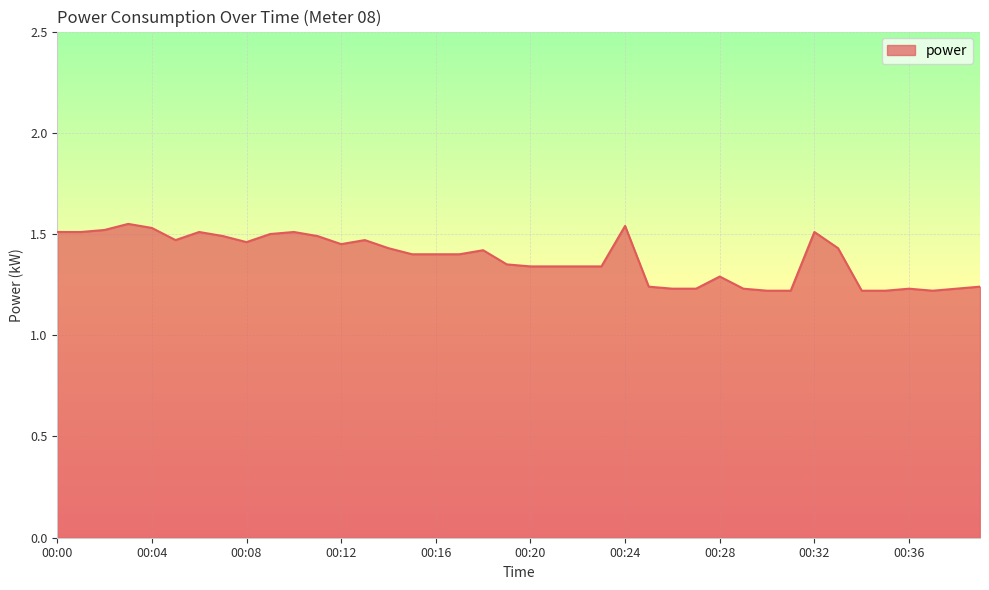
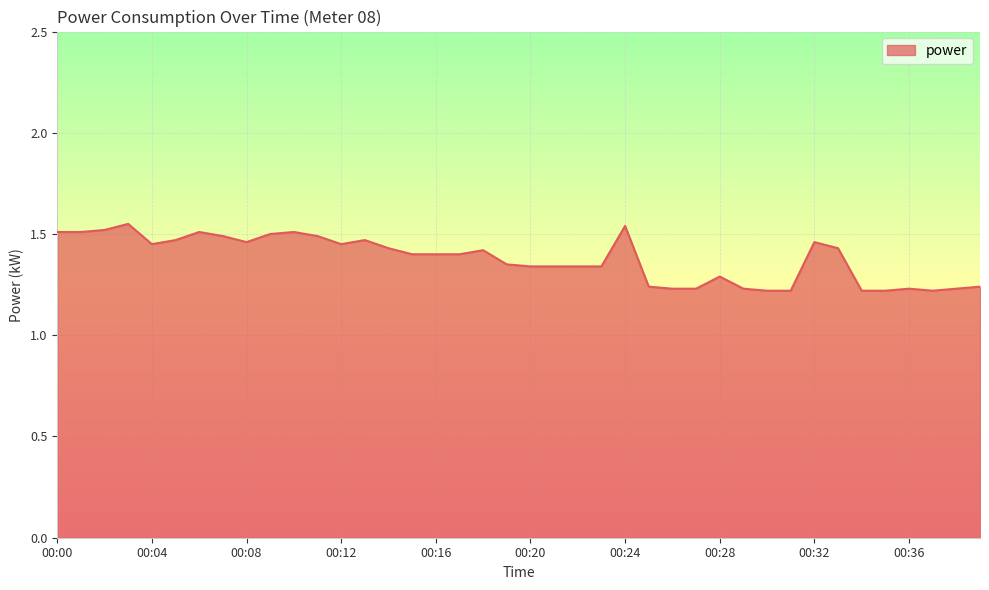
00:04: 1.53 -> 1.45
00:32: 1.51 -> 1.46
